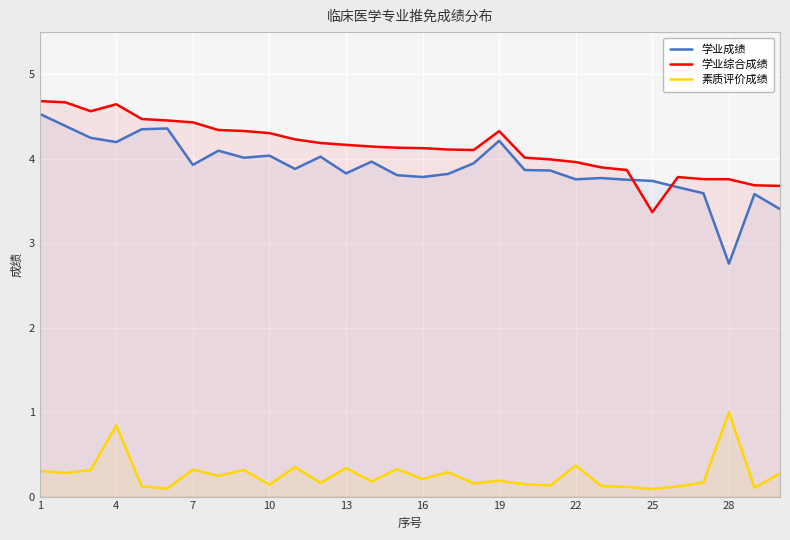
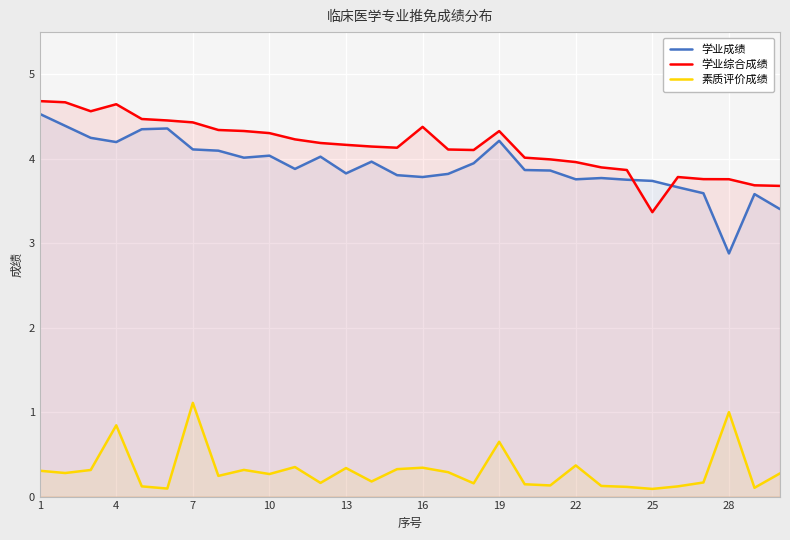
学业成绩, 7: 3.9 -> 4.1
素质评价成绩, 7: 0.3 -> 1.1
素质评价成绩, 10: 0.1 -> 0.3
学业综合成绩, 16: 4.1 -> 4.4
素质评价成绩, 16: 0.2 -> 0.3
素质评价成绩, 19: 0.2 -> 0.6
学业成绩, 28: 2.8 -> 2.9
